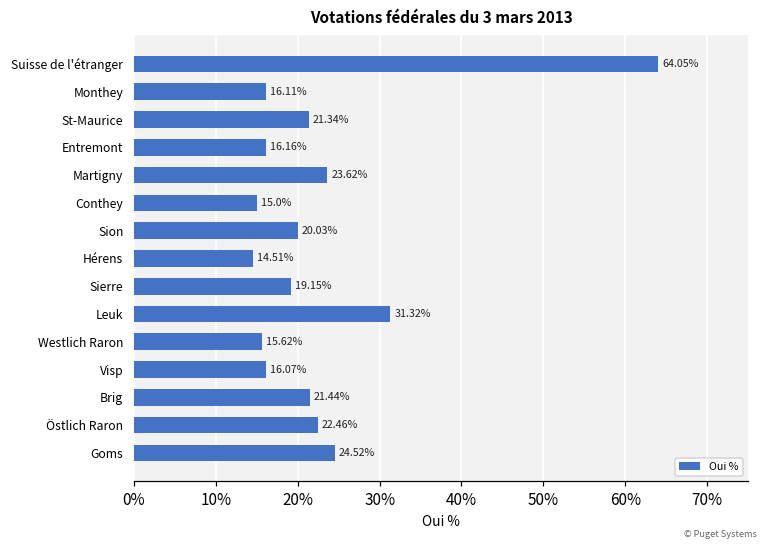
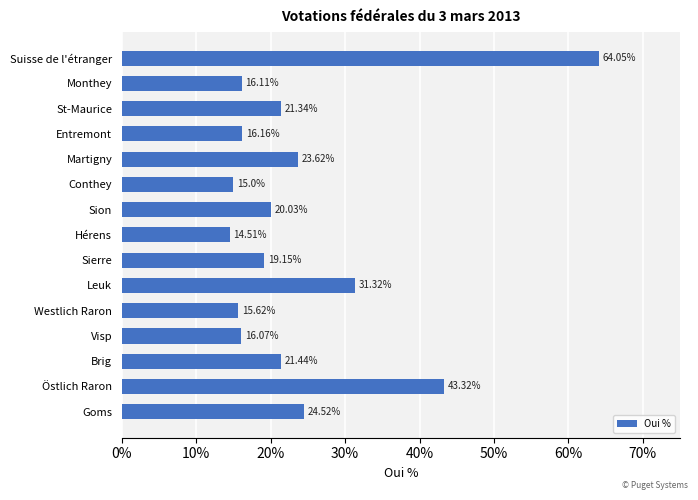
Östlich Raron: 22.46% -> 43.32%
